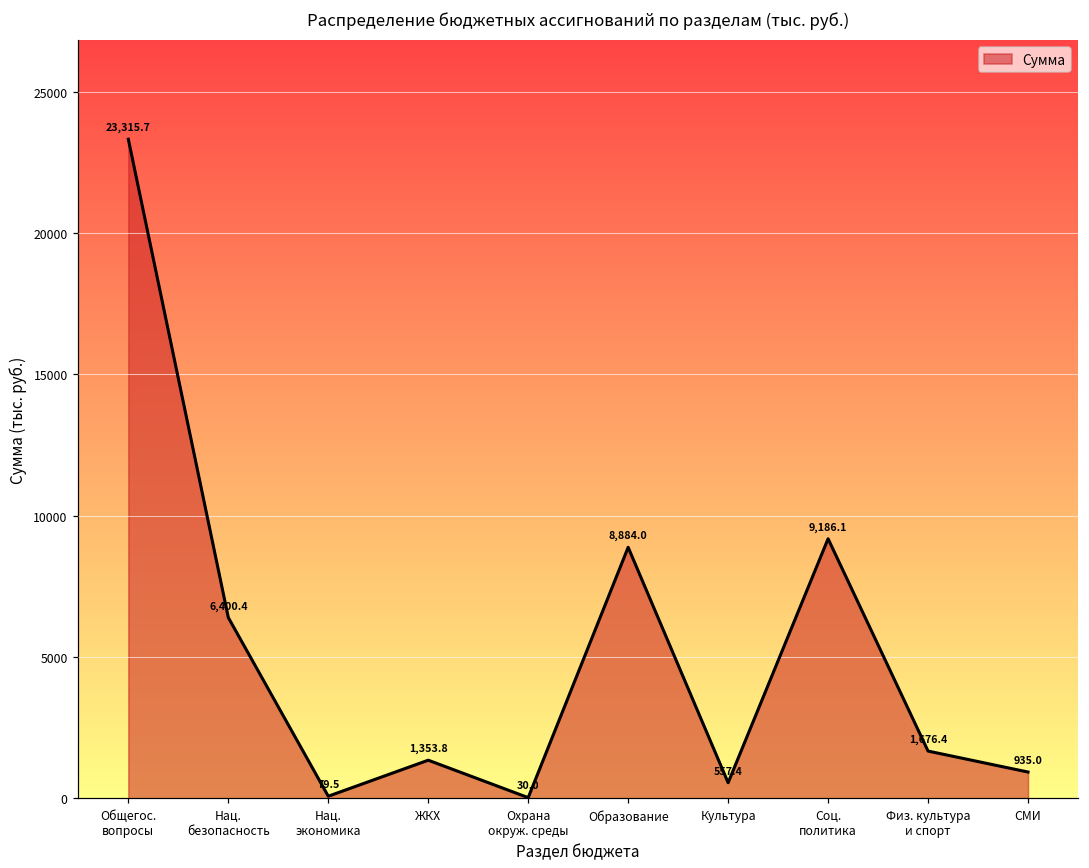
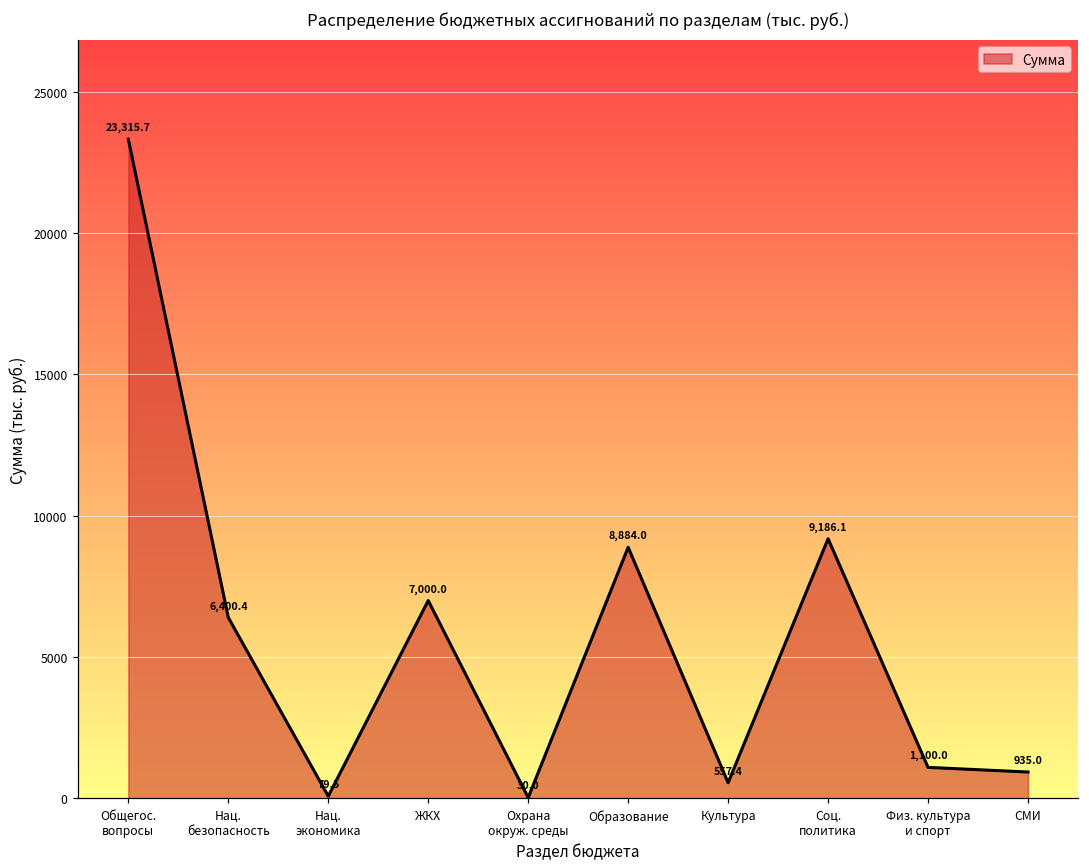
ЖКХ: 1,353.8 -> 7,000.0
Физ. культура и спорт: 1,676.4 -> 1,100.0
